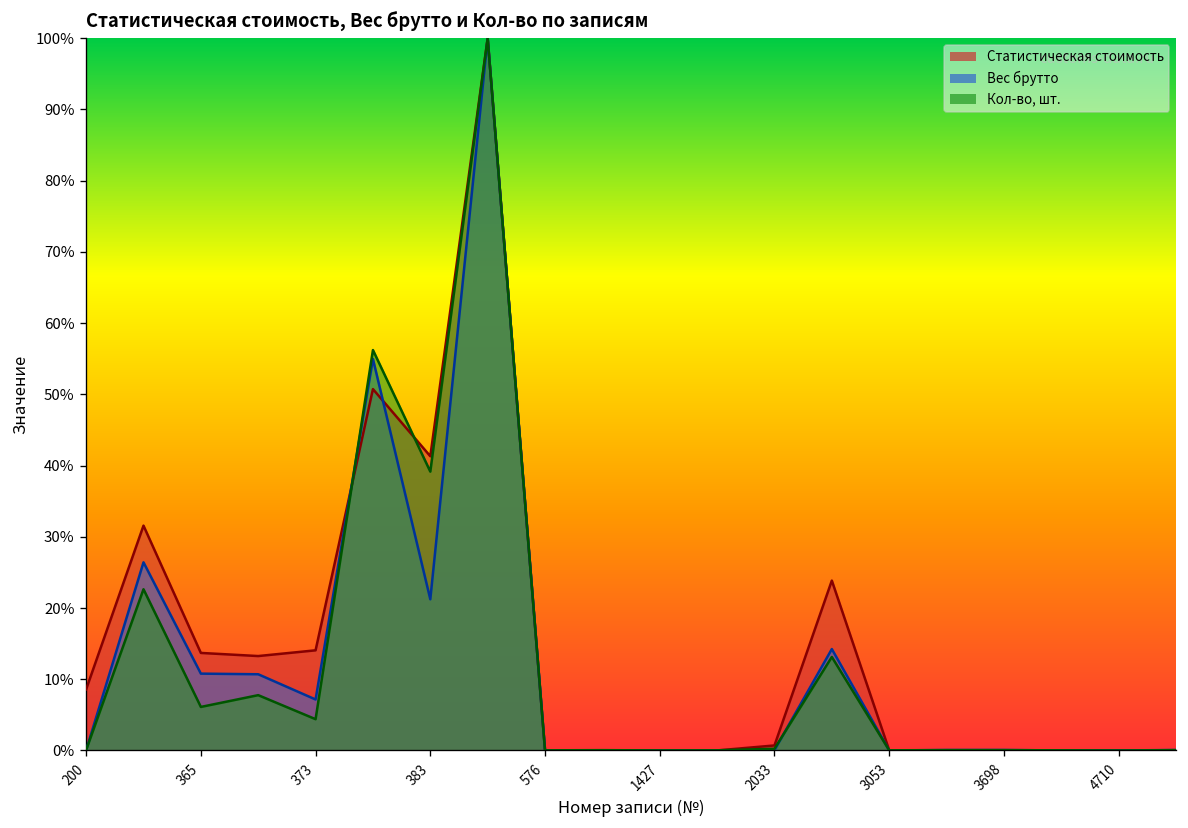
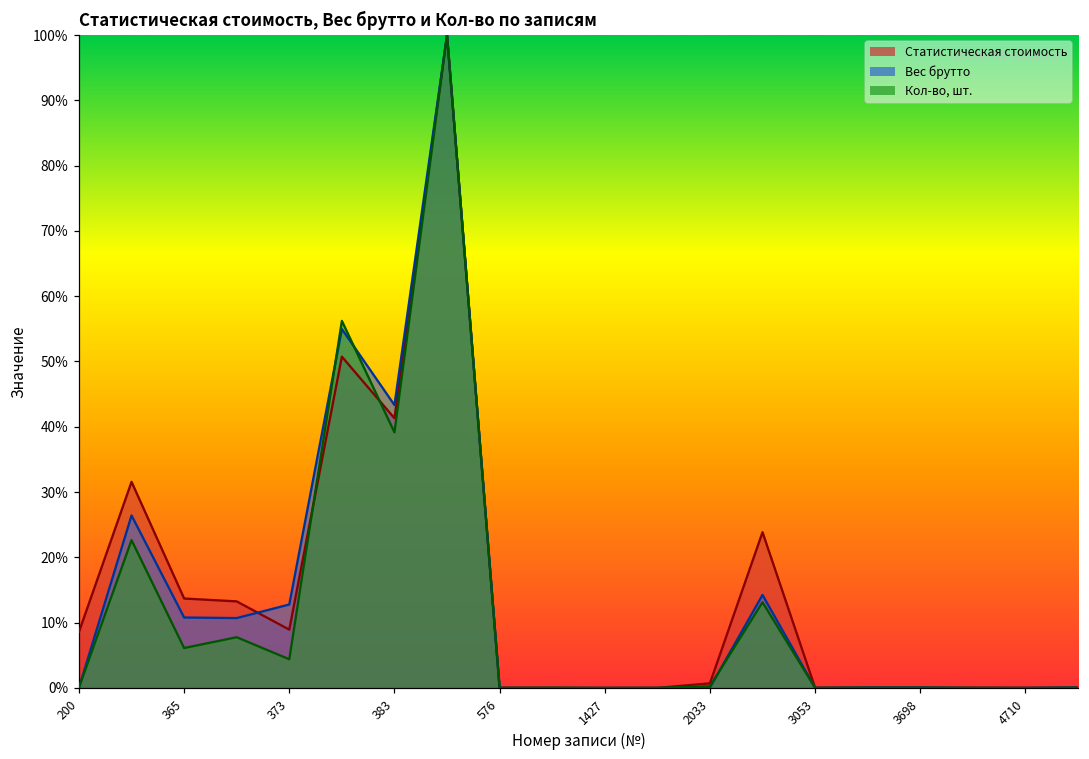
Статистическая стоимость, 373: 14% -> 9%
Вес брутто, 373: 7% -> 13%
Вес брутто, 383: 21% -> 43%
